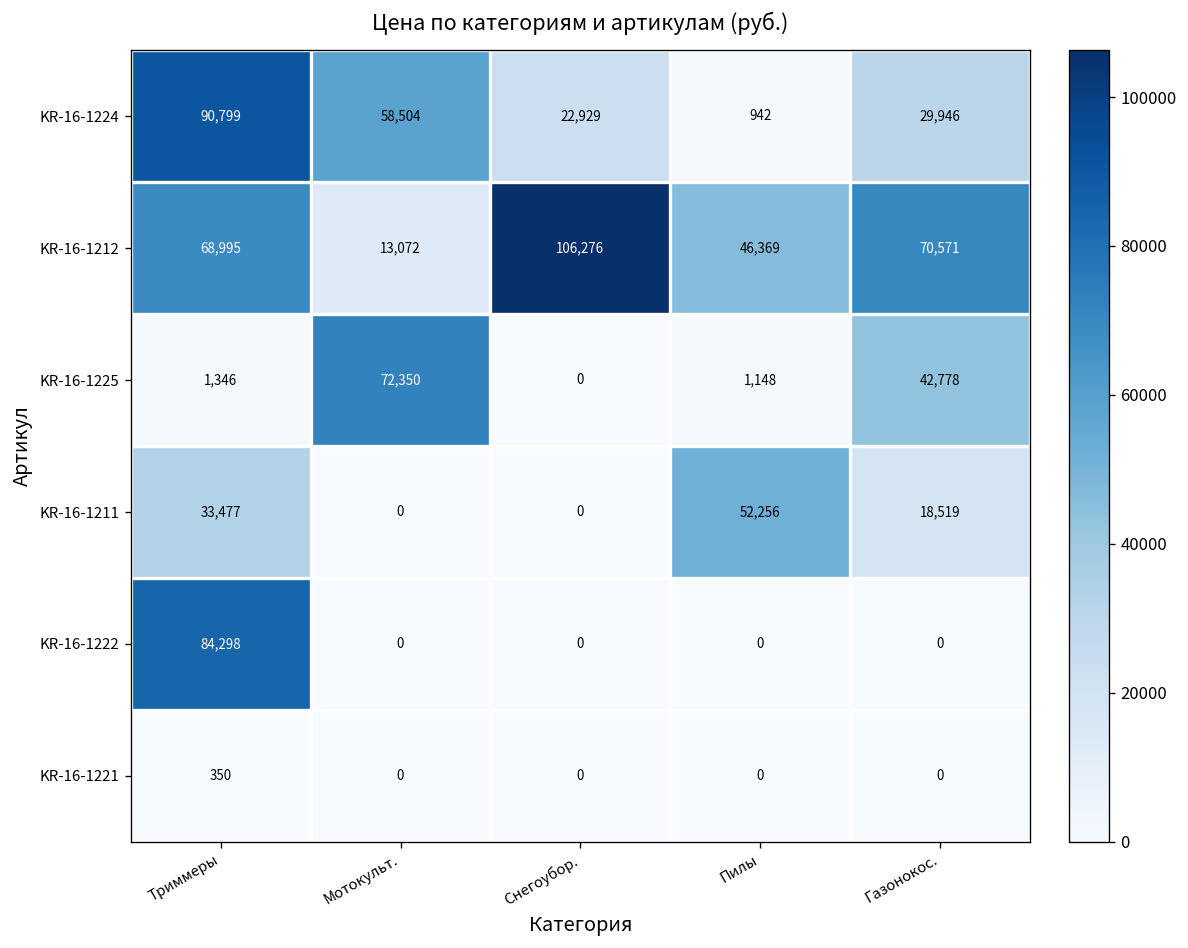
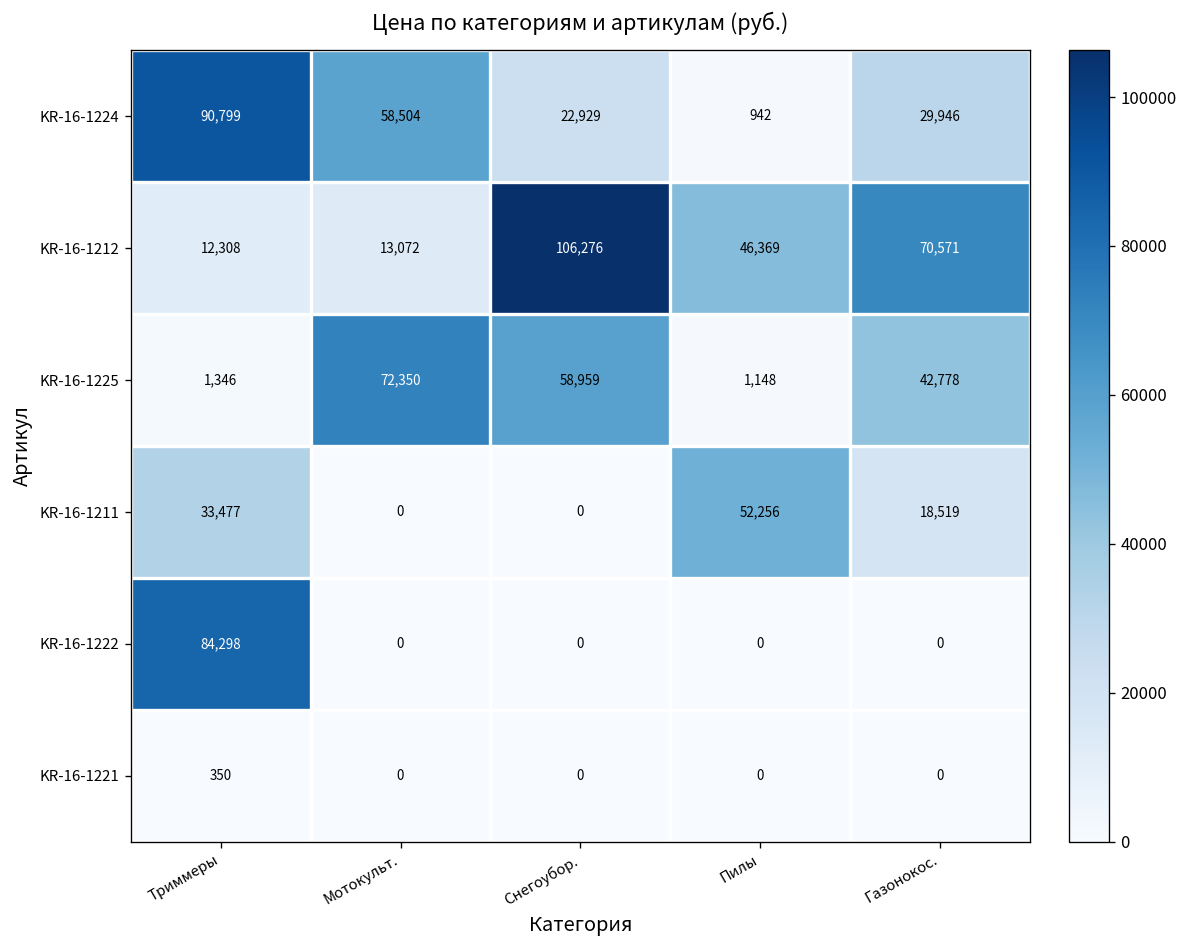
KR-16-1212, Триммеры: 68,995 -> 12,308
KR-16-1225, Снегоубор.: 0 -> 58,959
